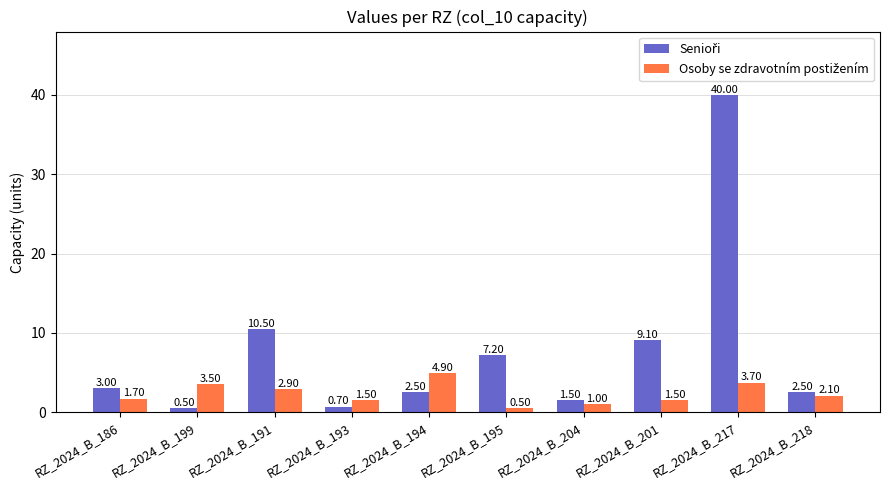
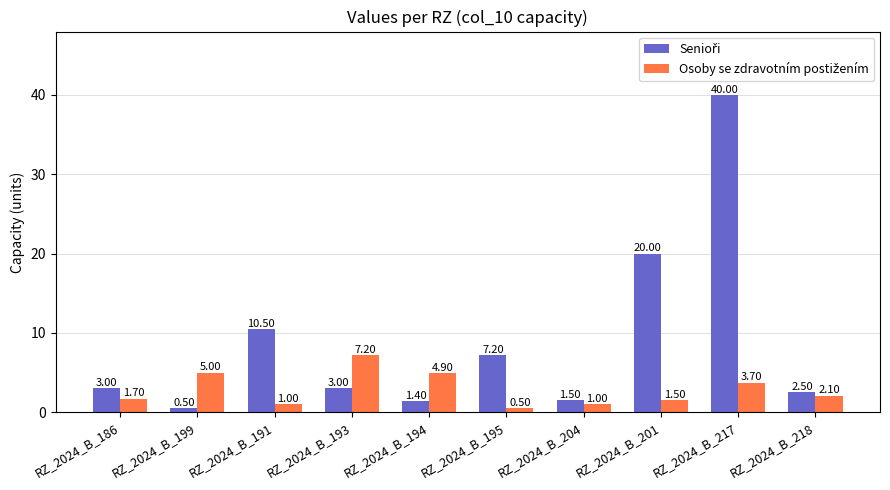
Osoby se zdravotním postižením, RZ_2024_B_199: 3.50 -> 5.00
Osoby se zdravotním postižením, RZ_2024_B_191: 2.90 -> 1.00
Senioři, RZ_2024_B_193: 0.70 -> 3.00
Osoby se zdravotním postižením, RZ_2024_B_193: 1.50 -> 7.20
Senioři, RZ_2024_B_194: 2.50 -> 1.40
Senioři, RZ_2024_B_201: 9.10 -> 20.00
